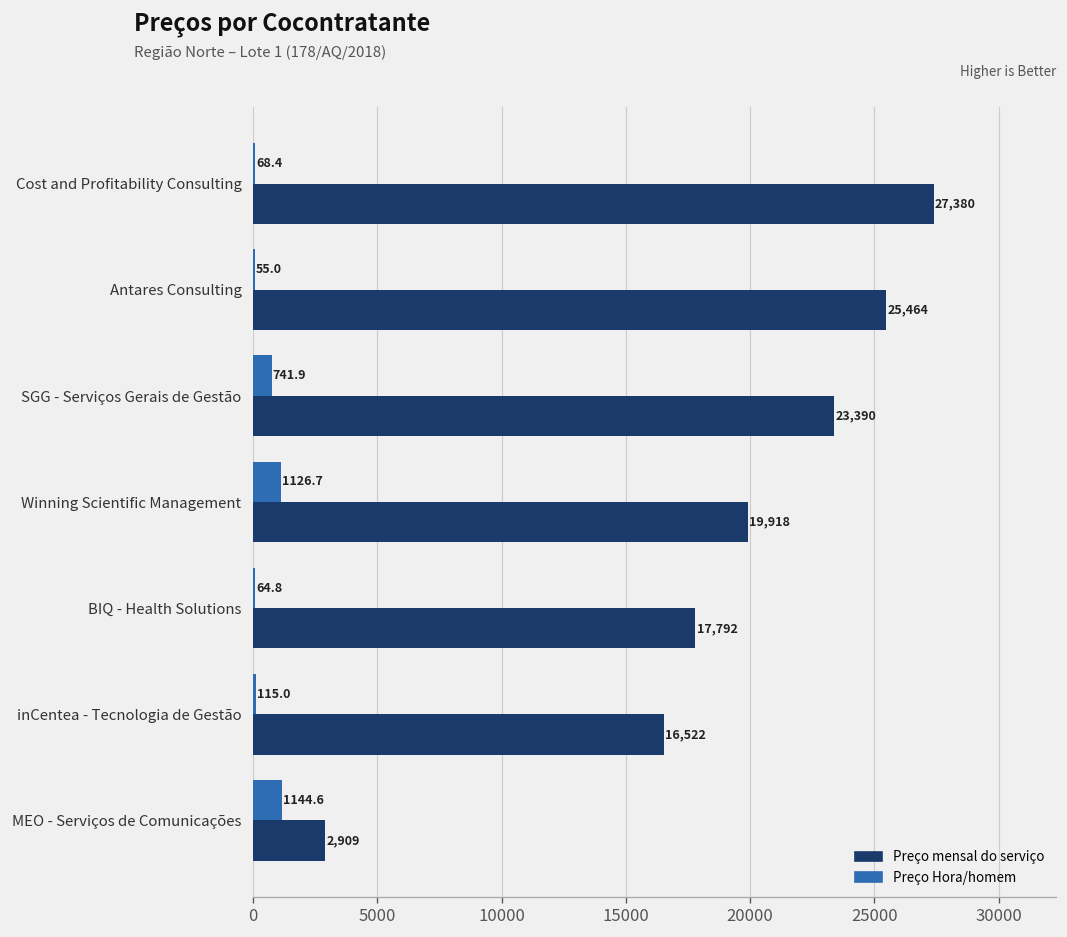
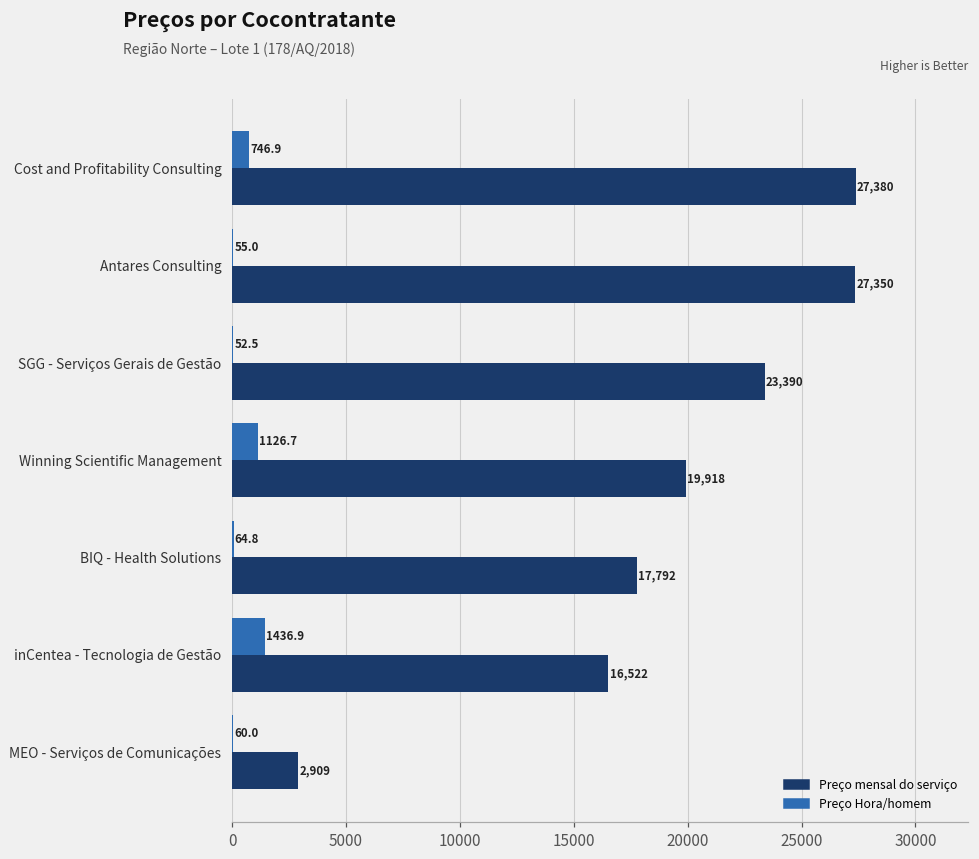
Preço Hora/homem, Cost and Profitability Consulting: 68.4 -> 746.9
Preço mensal do serviço, Antares Consulting: 25,464 -> 27,350
Preço Hora/homem, SGG - Serviços Gerais de Gestão: 741.9 -> 52.5
Preço Hora/homem, inCentea - Tecnologia de Gestão: 115.0 -> 1436.9
Preço Hora/homem, MEO - Serviços de Comunicações: 1144.6 -> 60.0
